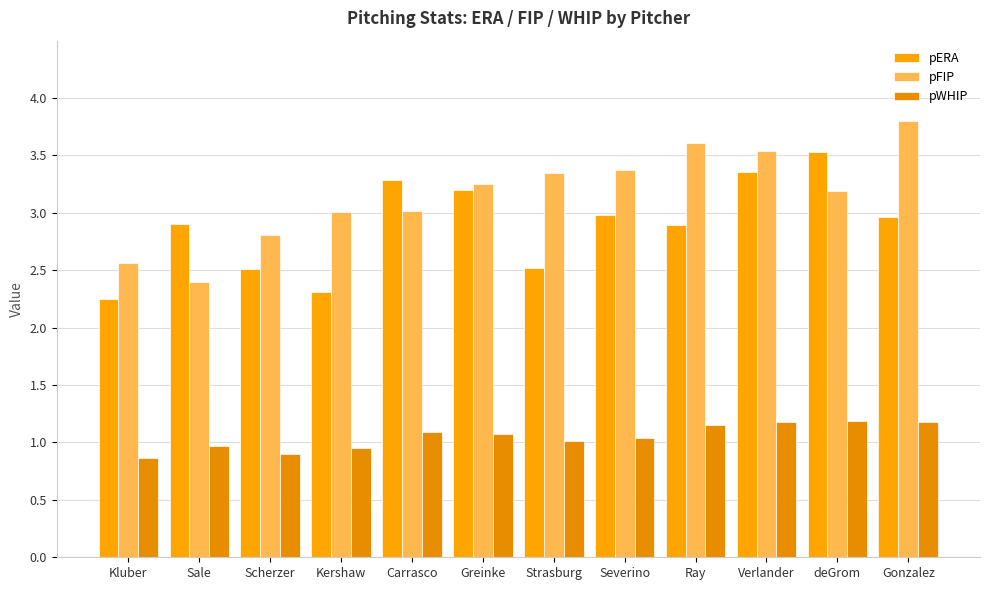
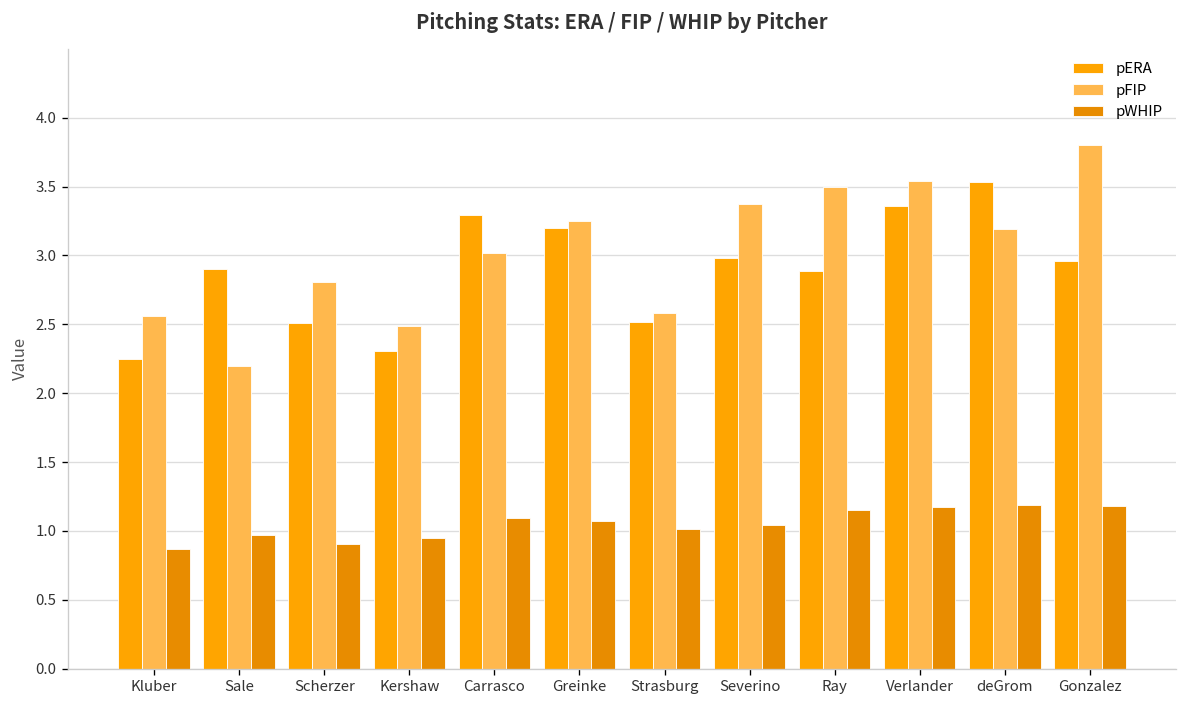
pFIP, Sale: 2.4 -> 2.2
pFIP, Kershaw: 3.01 -> 2.49
pFIP, Strasburg: 3.35 -> 2.58
pFIP, Ray: 3.61 -> 3.50
